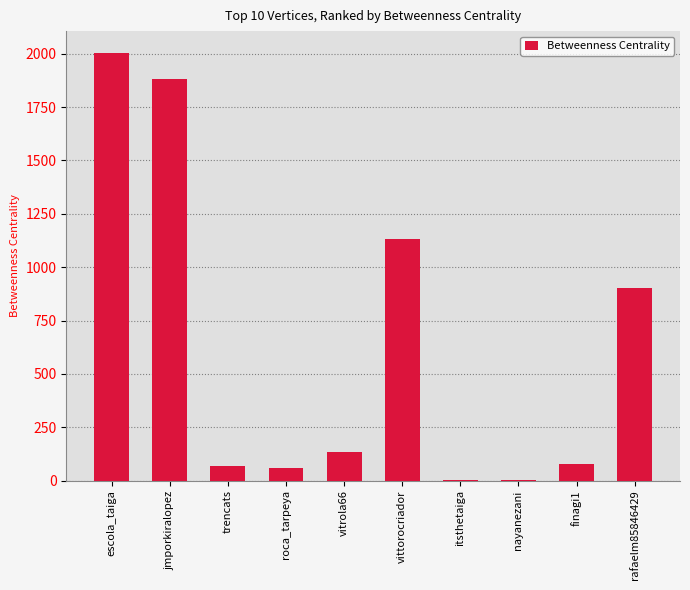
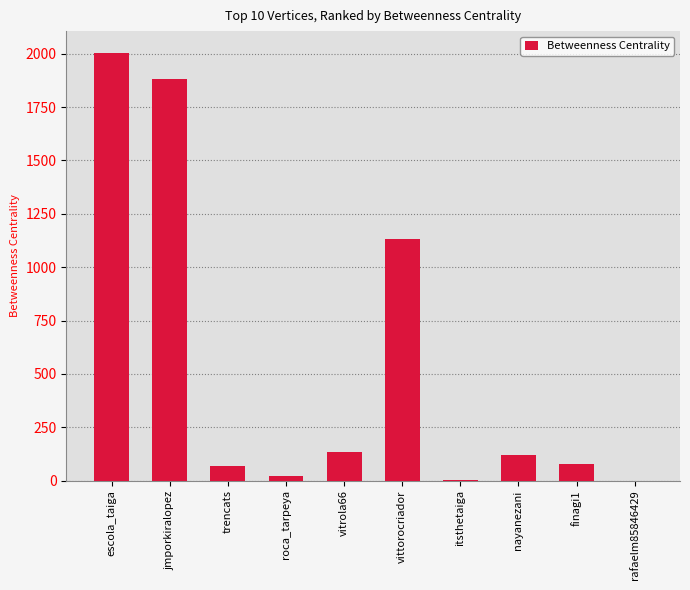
roca_tarpeya: 60 -> 20
nayanezani: 0 -> 120
rafaelm85846429: 900 -> 0
